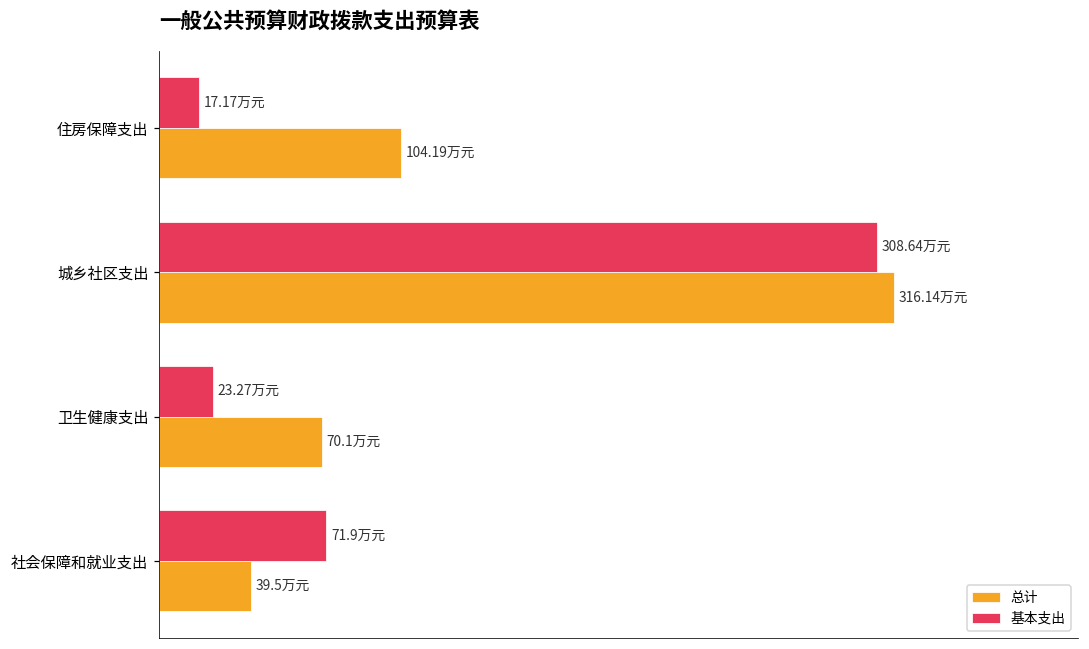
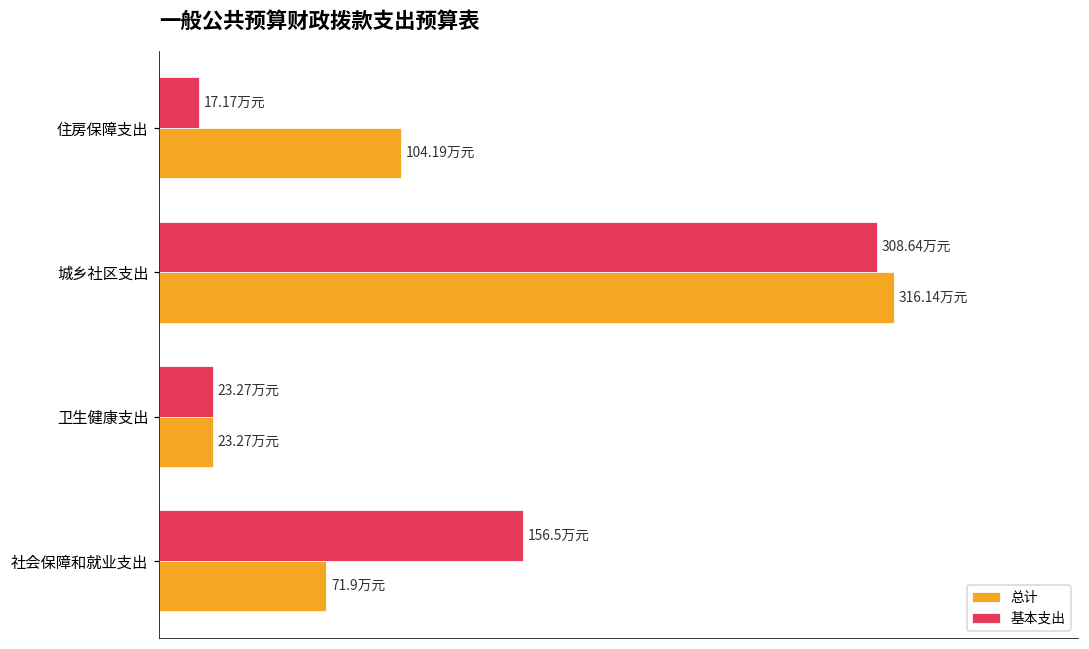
总计, 卫生健康支出: 70.1 -> 23.27
基本支出, 社会保障和就业支出: 71.9 -> 156.5
总计, 社会保障和就业支出: 39.5 -> 71.9
